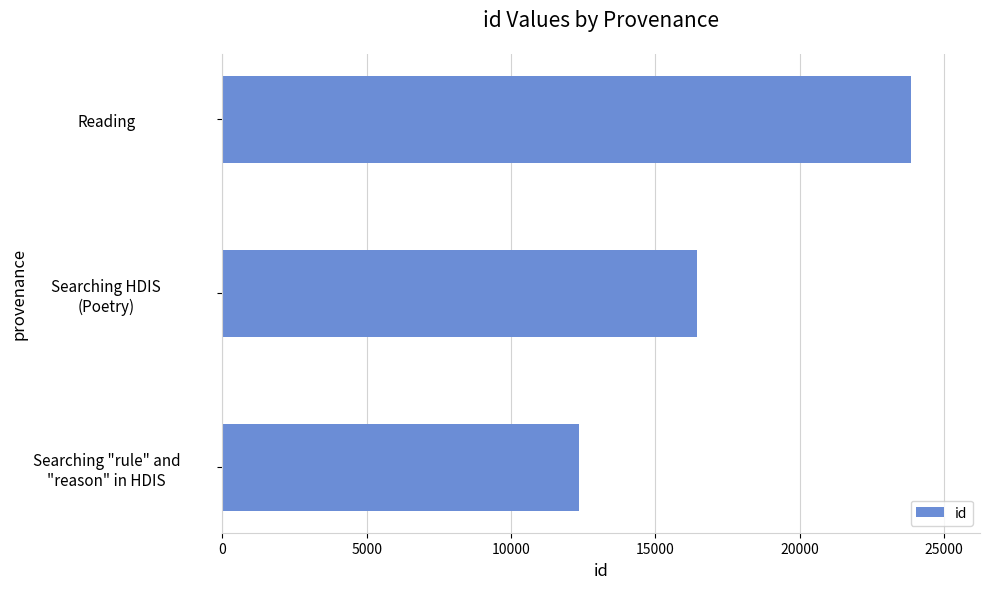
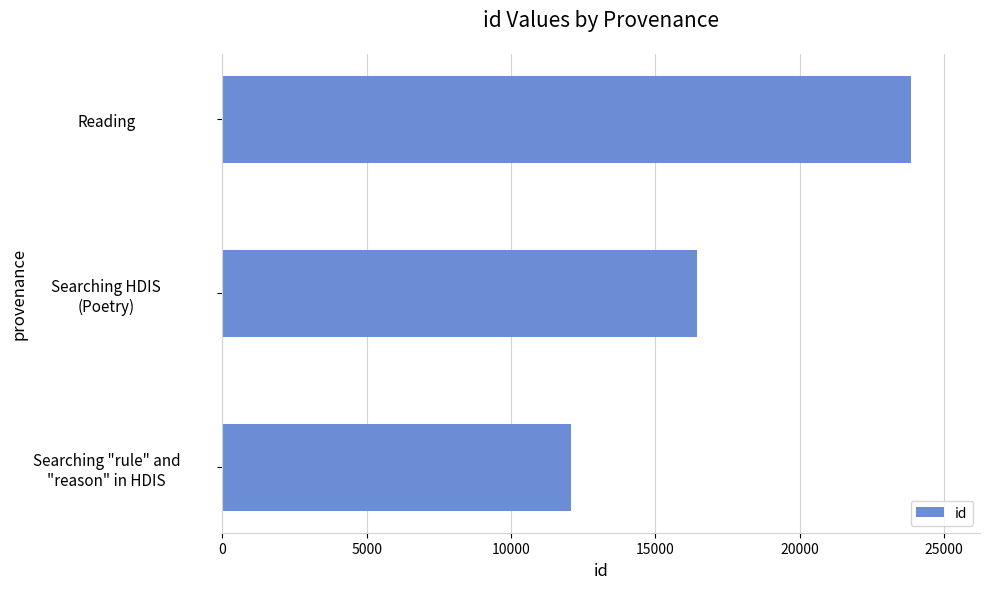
Searching "rule" and "reason" in HDIS: 12400 -> 12100
